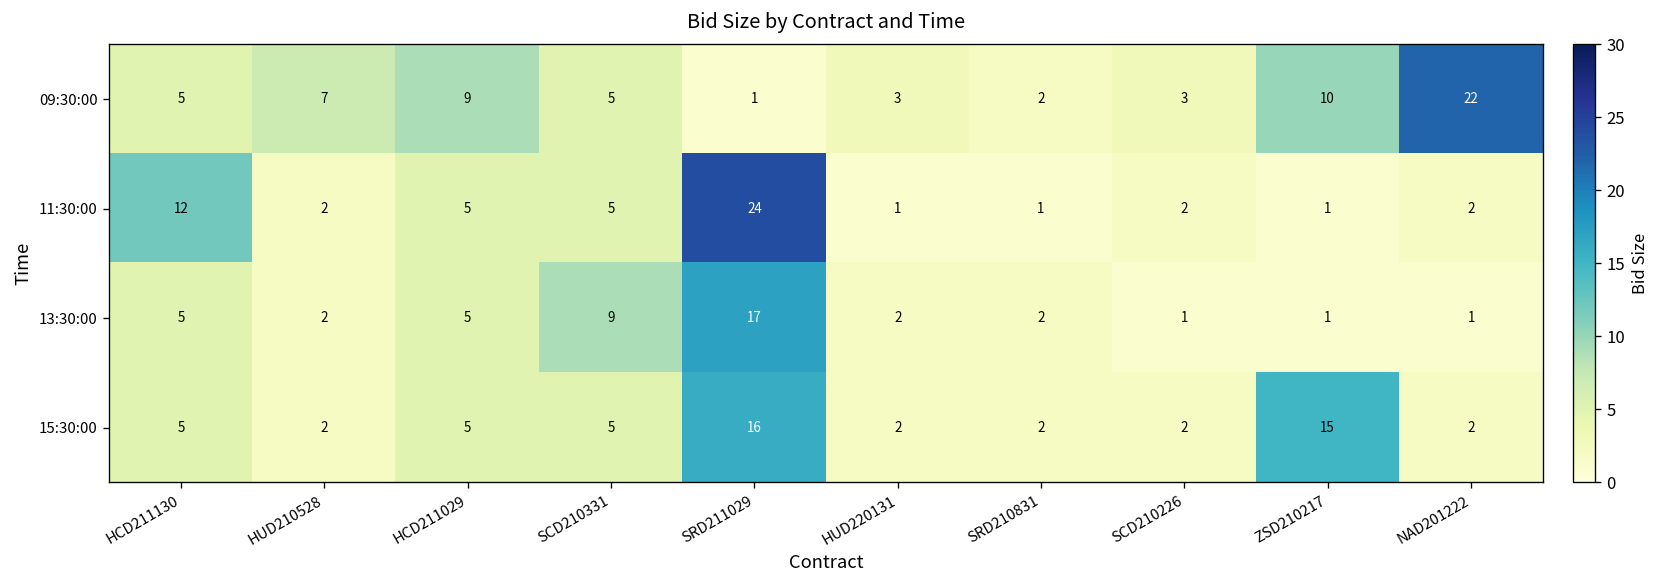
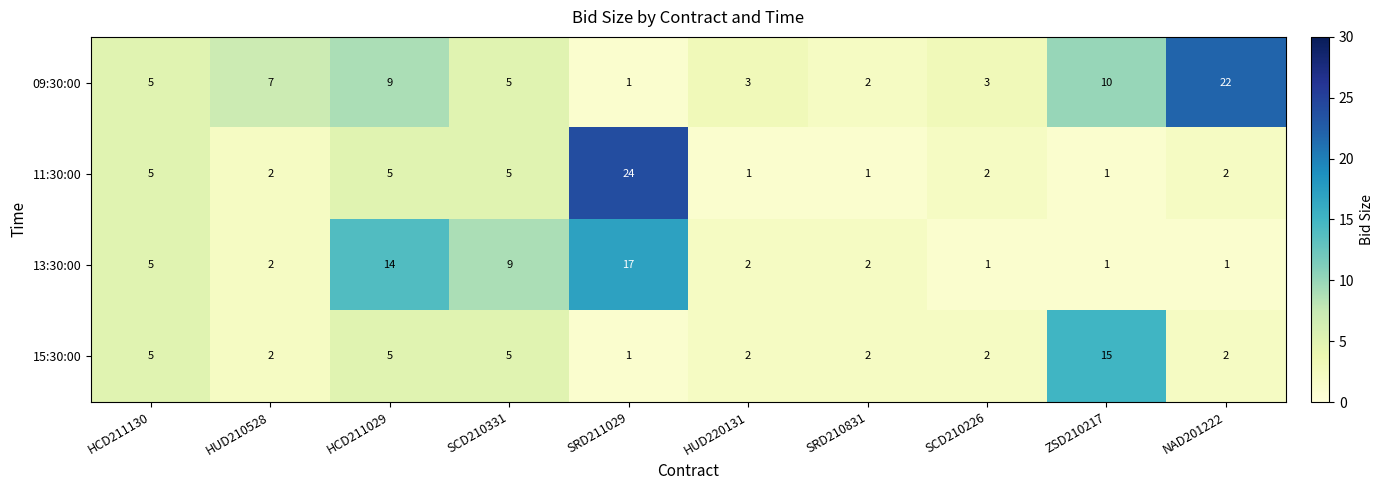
11:30:00, HCD211130: 12 -> 5
13:30:00, HCD211029: 5 -> 14
15:30:00, SRD211029: 16 -> 1
